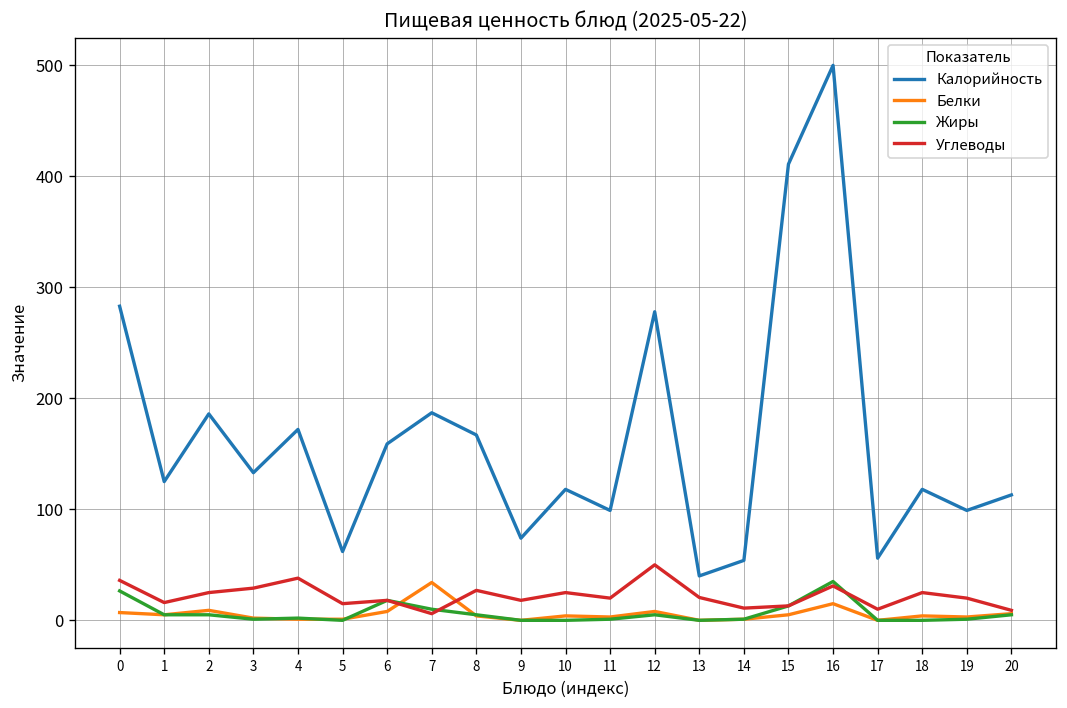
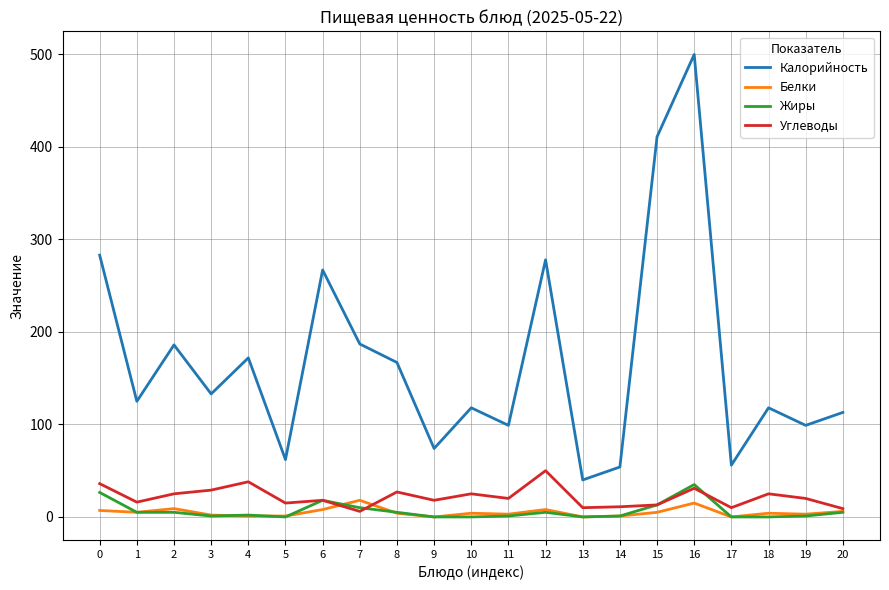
Калорийность, 6: 160 -> 270
Белки, 7: 30 -> 20
Углеводы, 13: 20 -> 10
